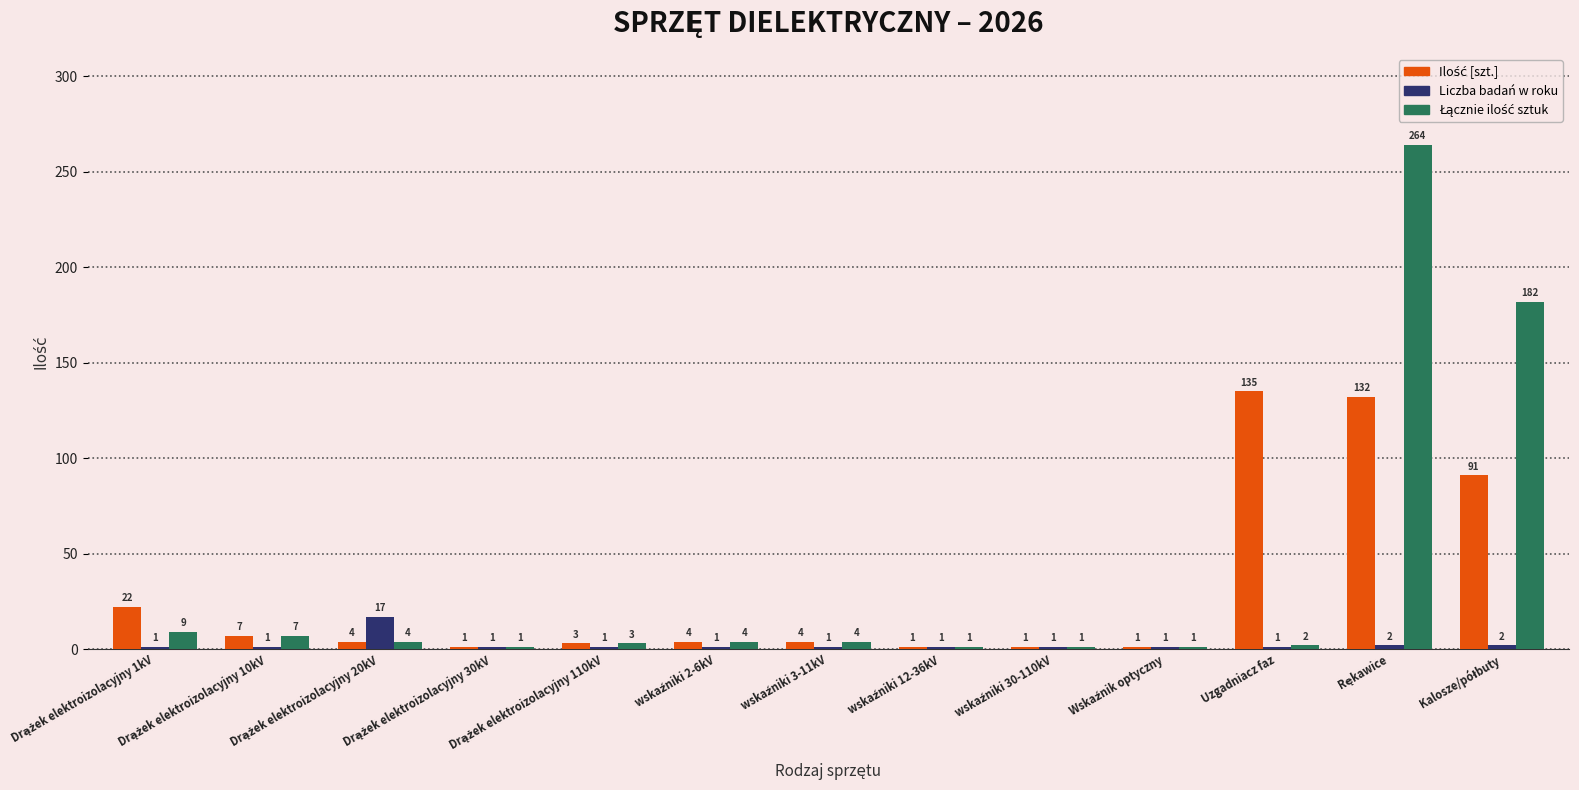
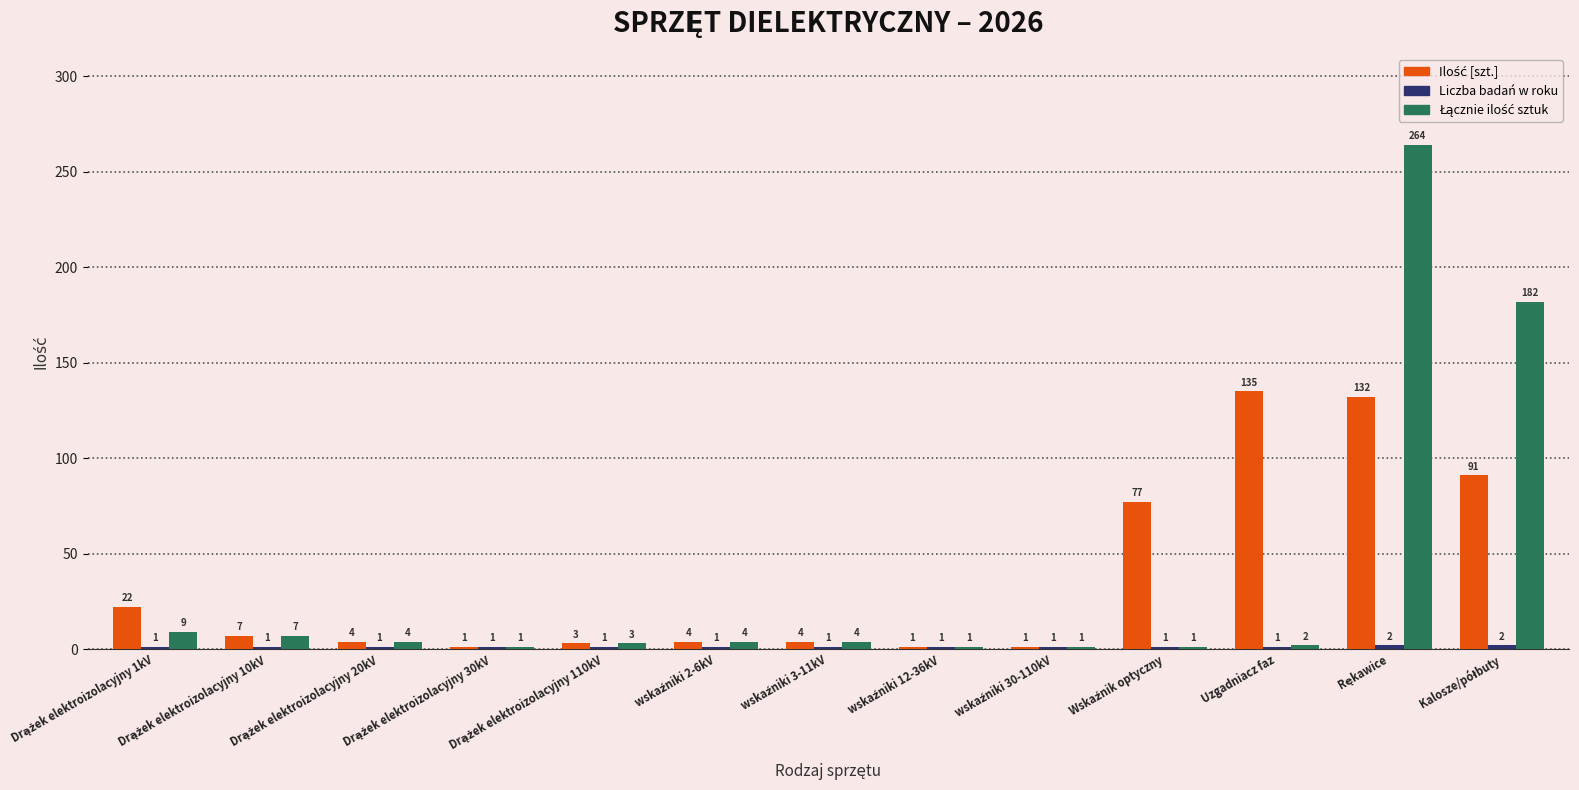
Liczba badań w roku, Drążek elektroizolacyjny 20kV: 17 -> 1
Ilość [szt.], Wskaźnik optyczny: 1 -> 77
